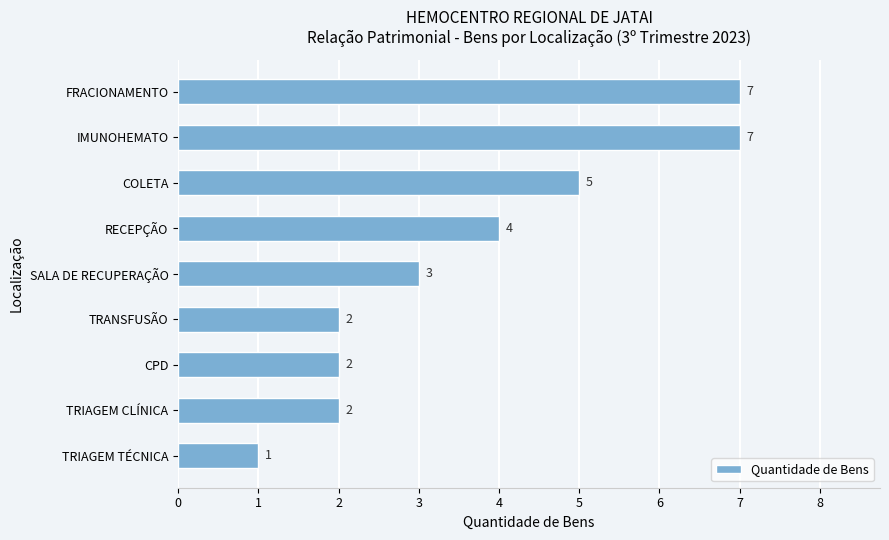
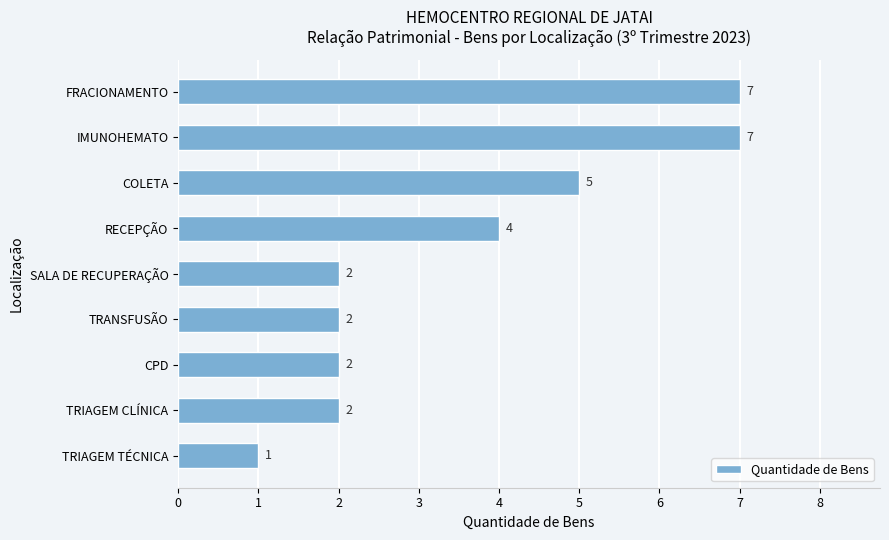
SALA DE RECUPERAÇÃO: 3 -> 2
